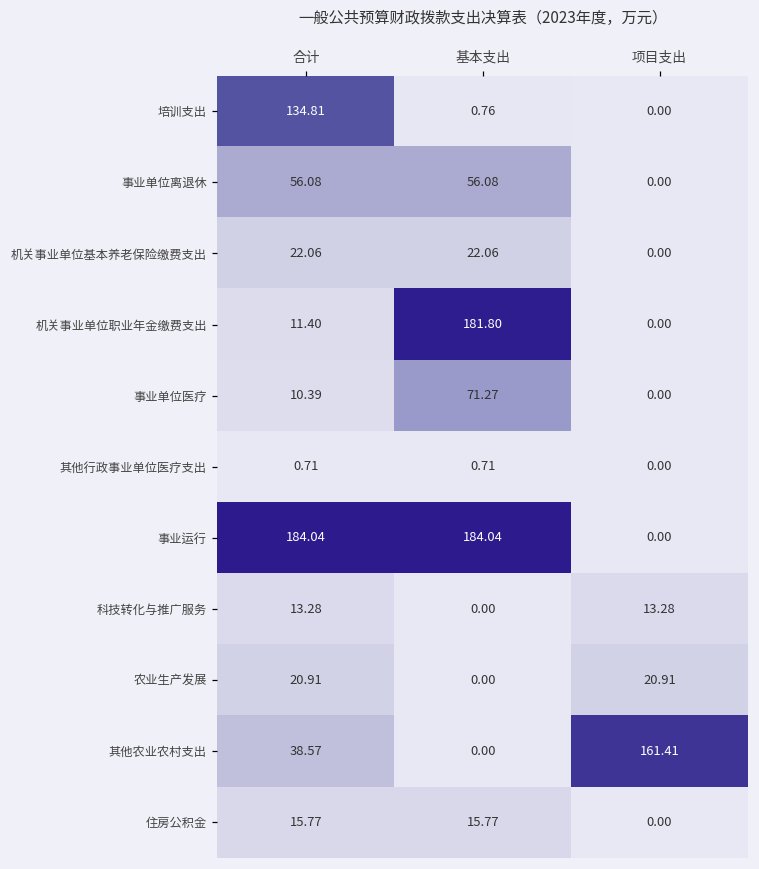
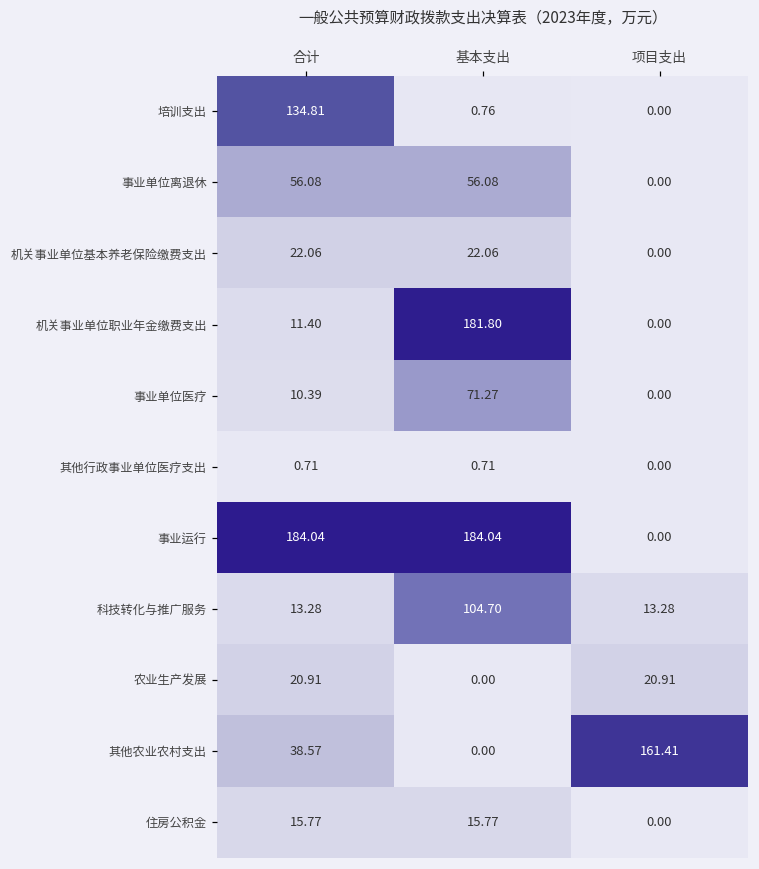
科技转化与推广服务, 基本支出: 0.00 -> 104.70
